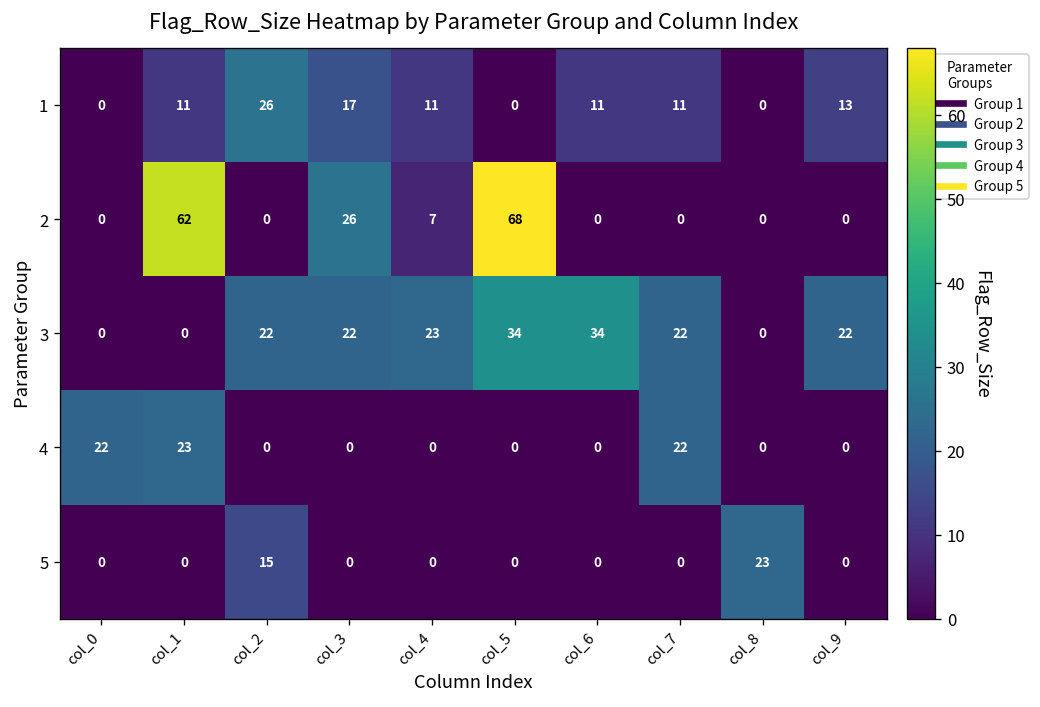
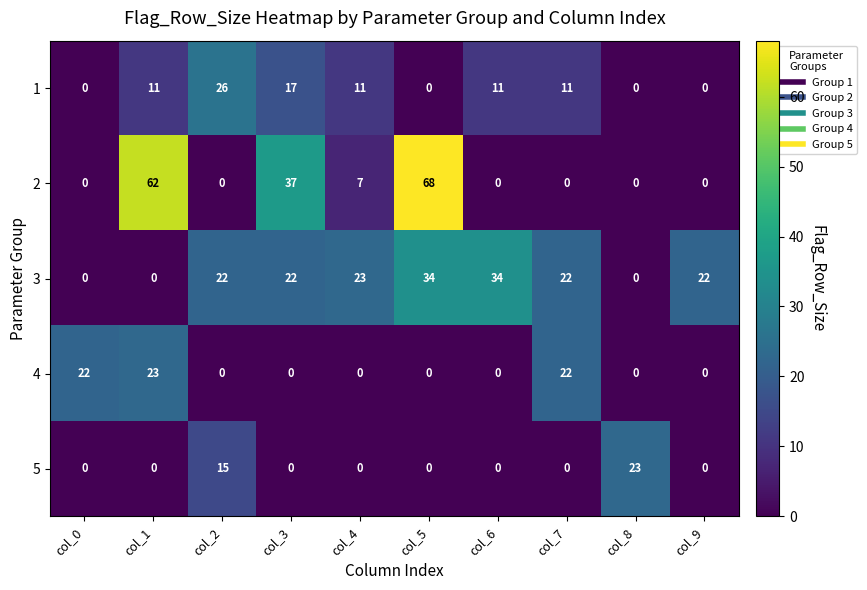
1, col_9: 13 -> 0
2, col_3: 26 -> 37
